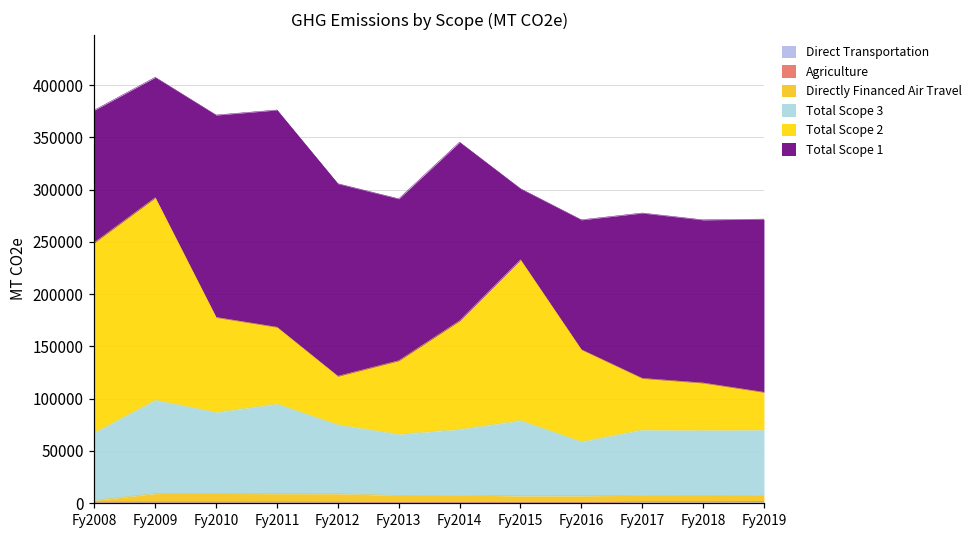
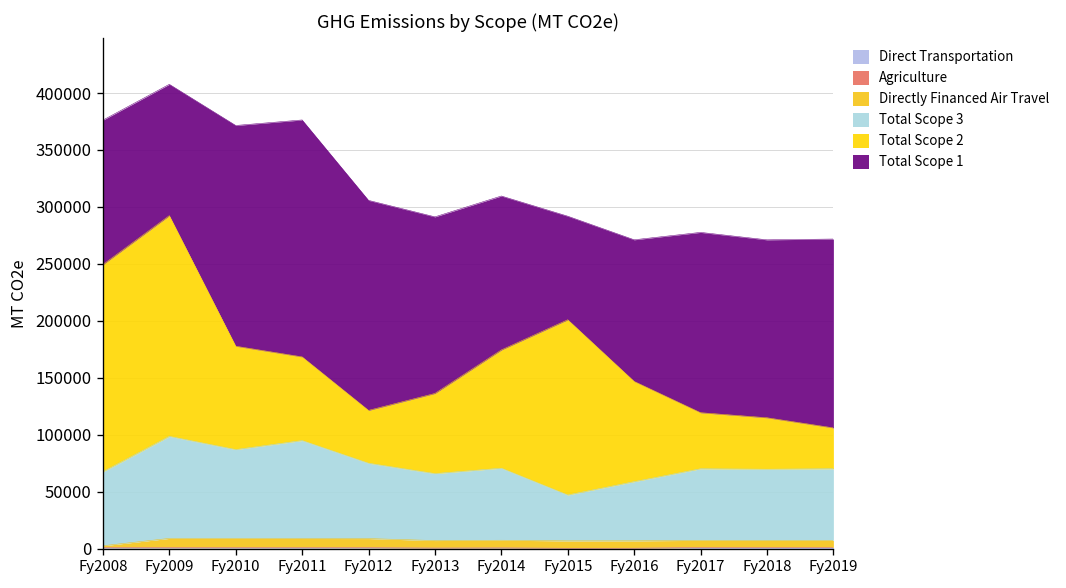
Total Scope 1, Fy2014: 170000 -> 140000
Total Scope 3, Fy2015: 70000 -> 40000
Total Scope 1, Fy2015: 70000 -> 90000
